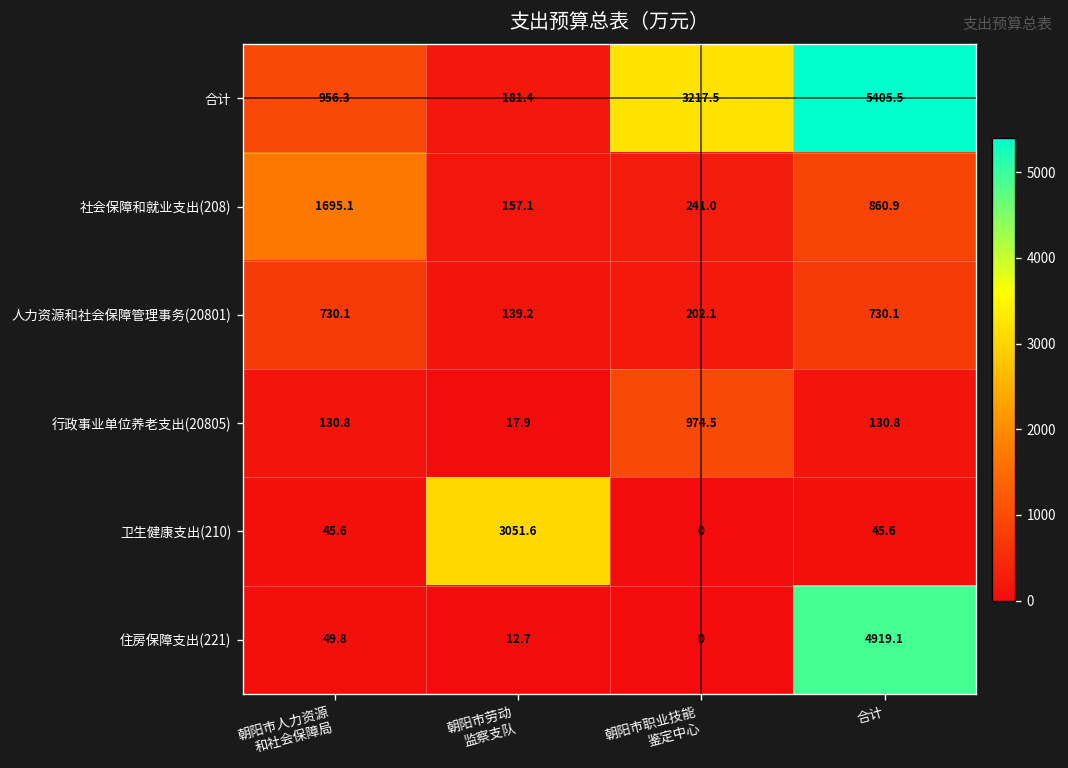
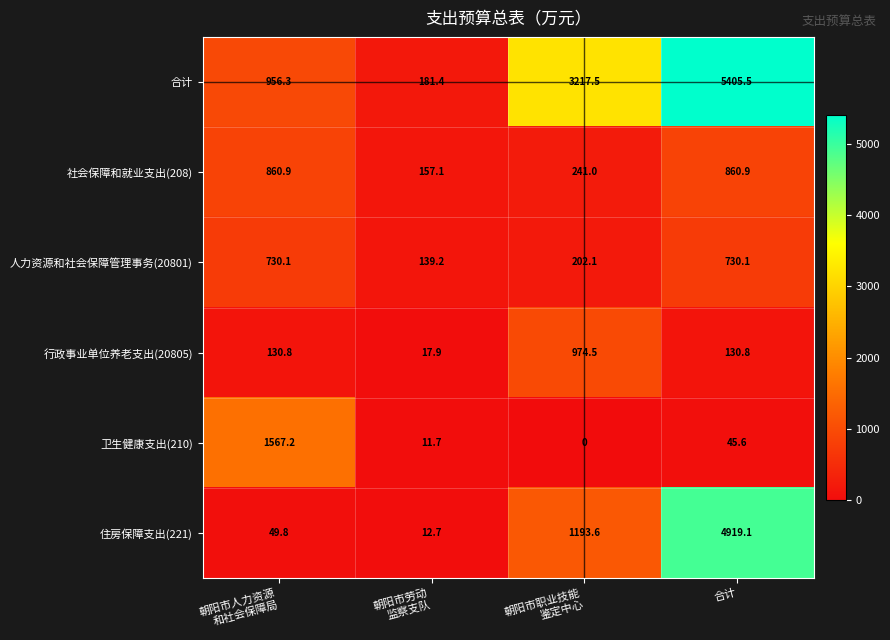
社会保障和就业支出(208), 朝阳市人力资源 和社会保障局: 1695.1 -> 860.9
卫生健康支出(210), 朝阳市人力资源 和社会保障局: 45.6 -> 1567.2
卫生健康支出(210), 朝阳市劳动 监察支队: 3051.6 -> 11.7
住房保障支出(221), 朝阳市职业技能 鉴定中心: 0 -> 1193.6
